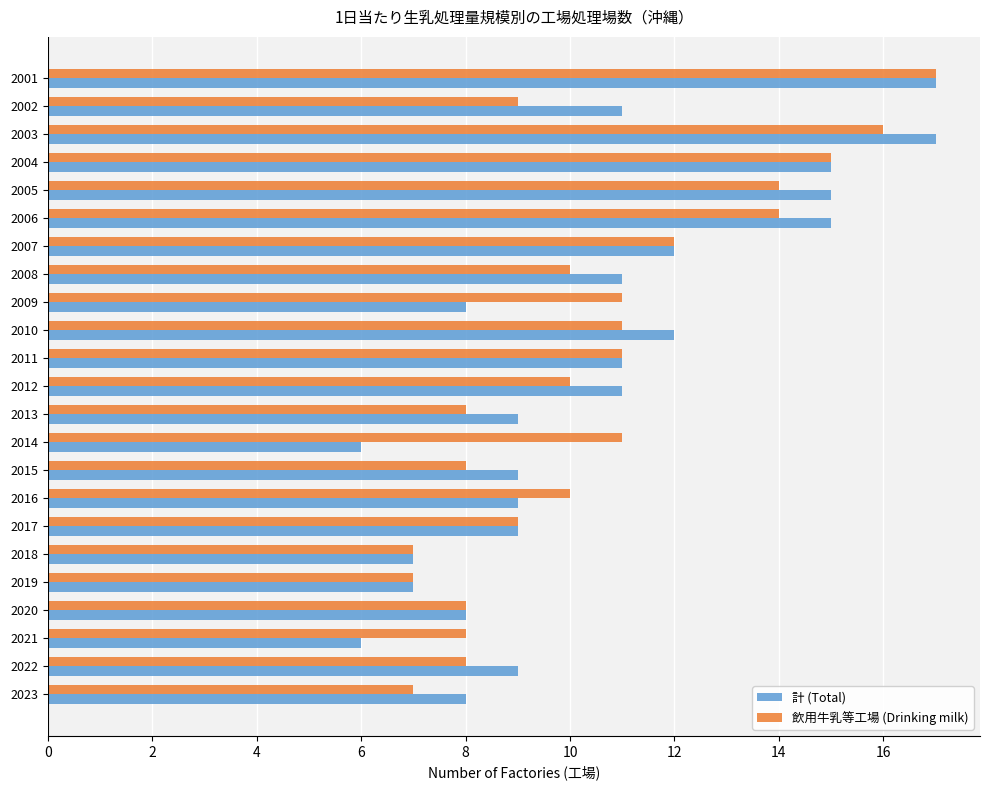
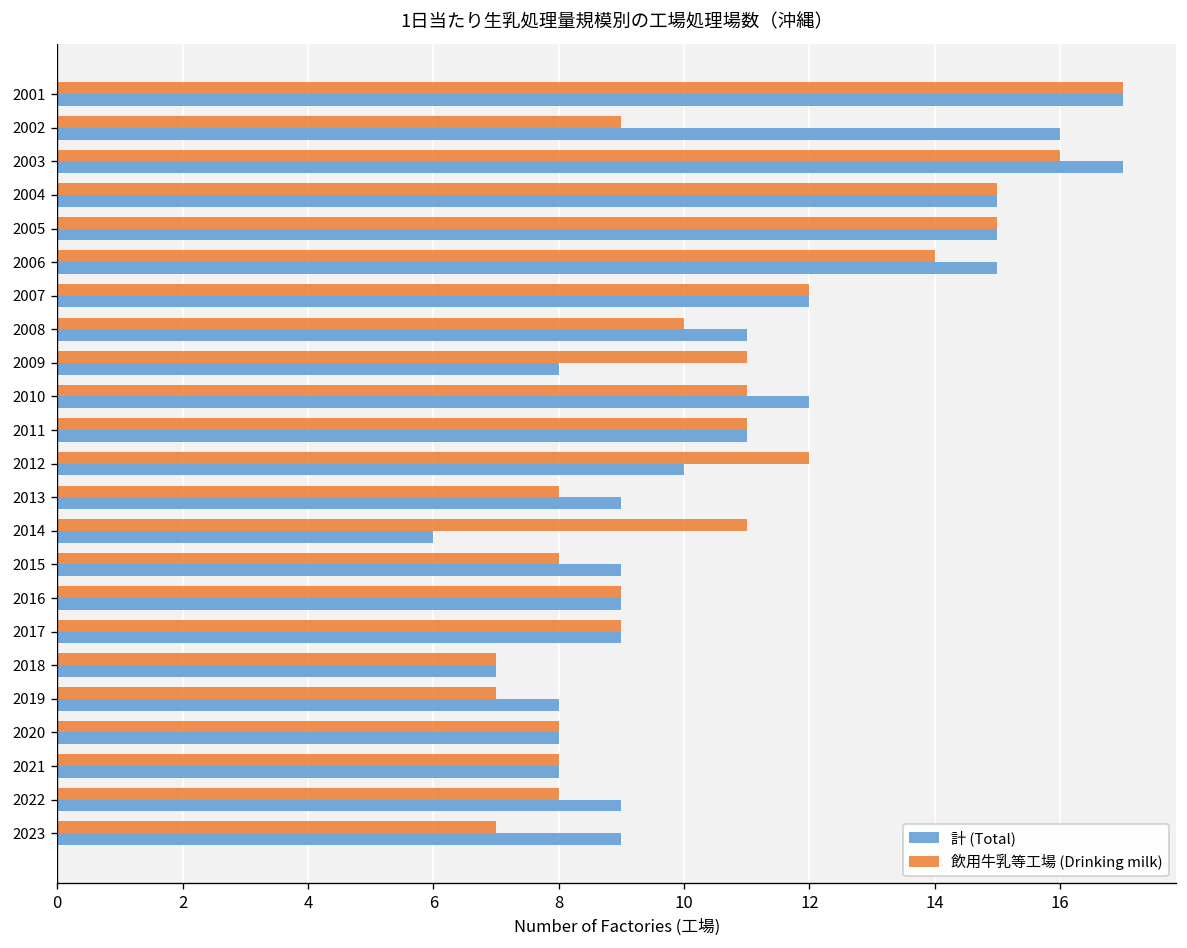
計 (Total), 2002: 11 -> 16
飲用牛乳等工場 (Drinking milk), 2005: 14 -> 15
飲用牛乳等工場 (Drinking milk), 2012: 10 -> 12
計 (Total), 2012: 11 -> 10
飲用牛乳等工場 (Drinking milk), 2016: 10 -> 9
計 (Total), 2019: 7 -> 8
計 (Total), 2021: 6 -> 8
計 (Total), 2023: 8 -> 9
